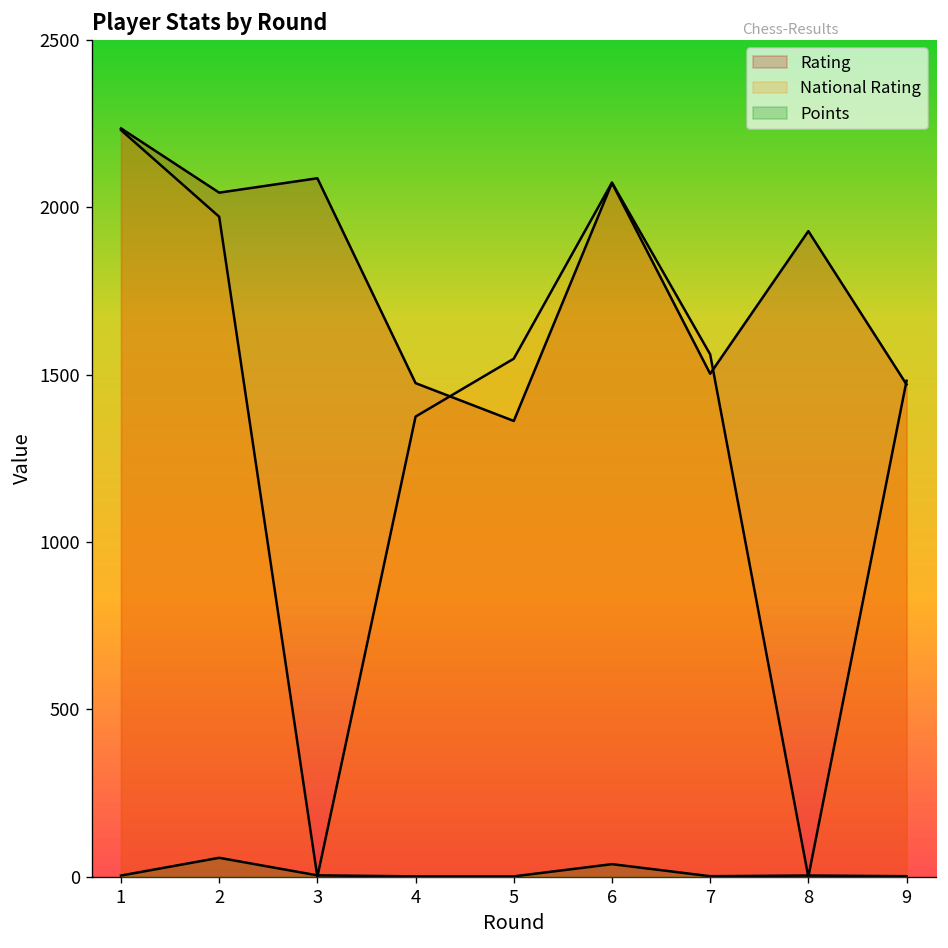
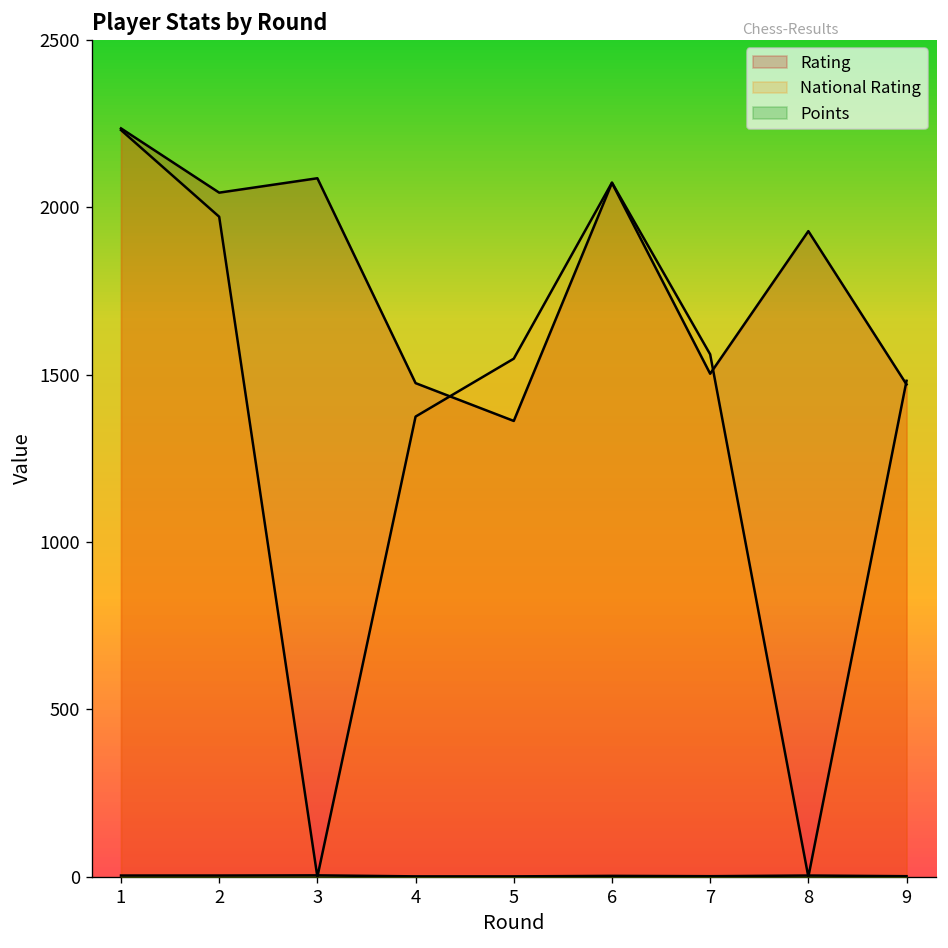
Points, 2: 60 -> 0
Points, 6: 40 -> 0
